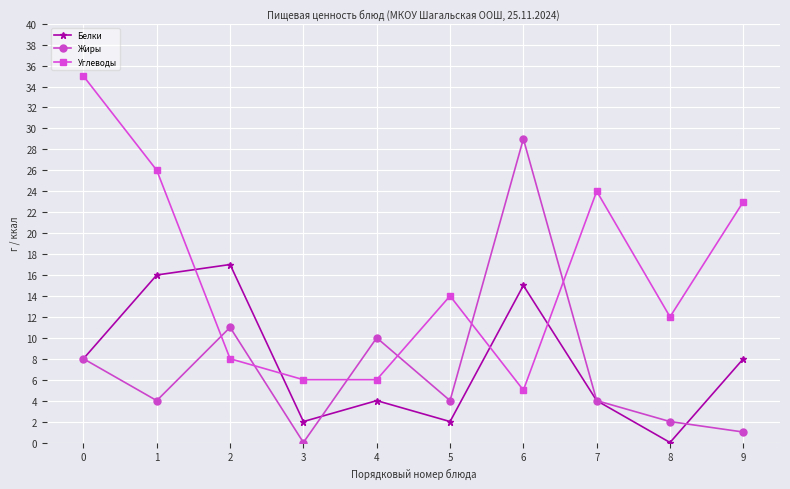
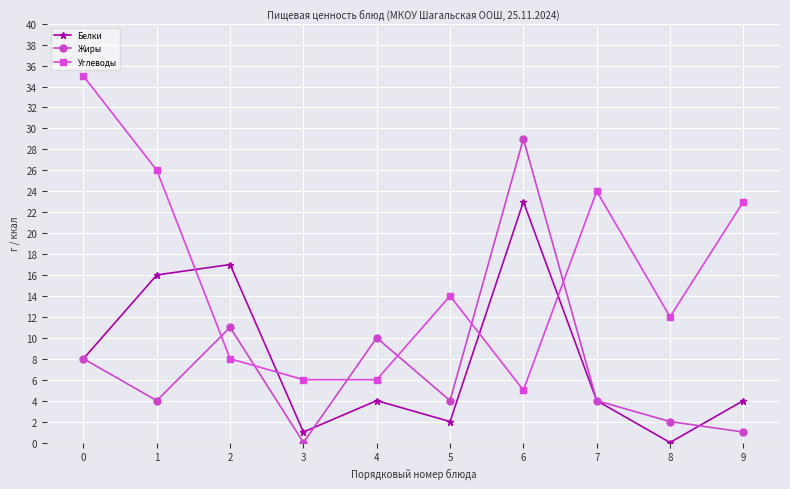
Белки, 3: 2 -> 1
Белки, 6: 15 -> 23
Белки, 9: 8 -> 4
